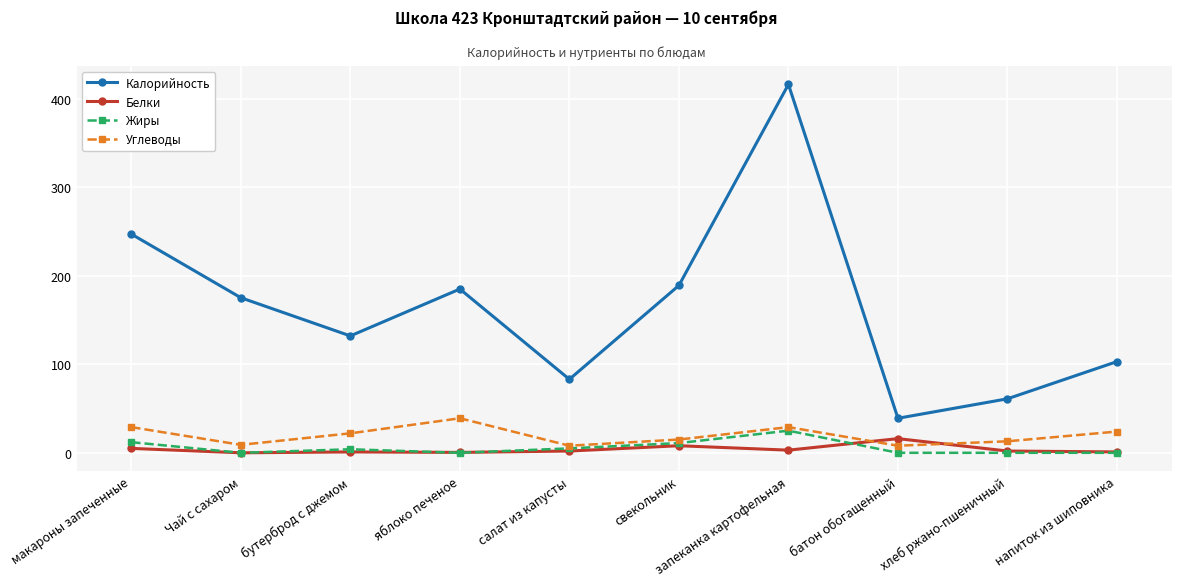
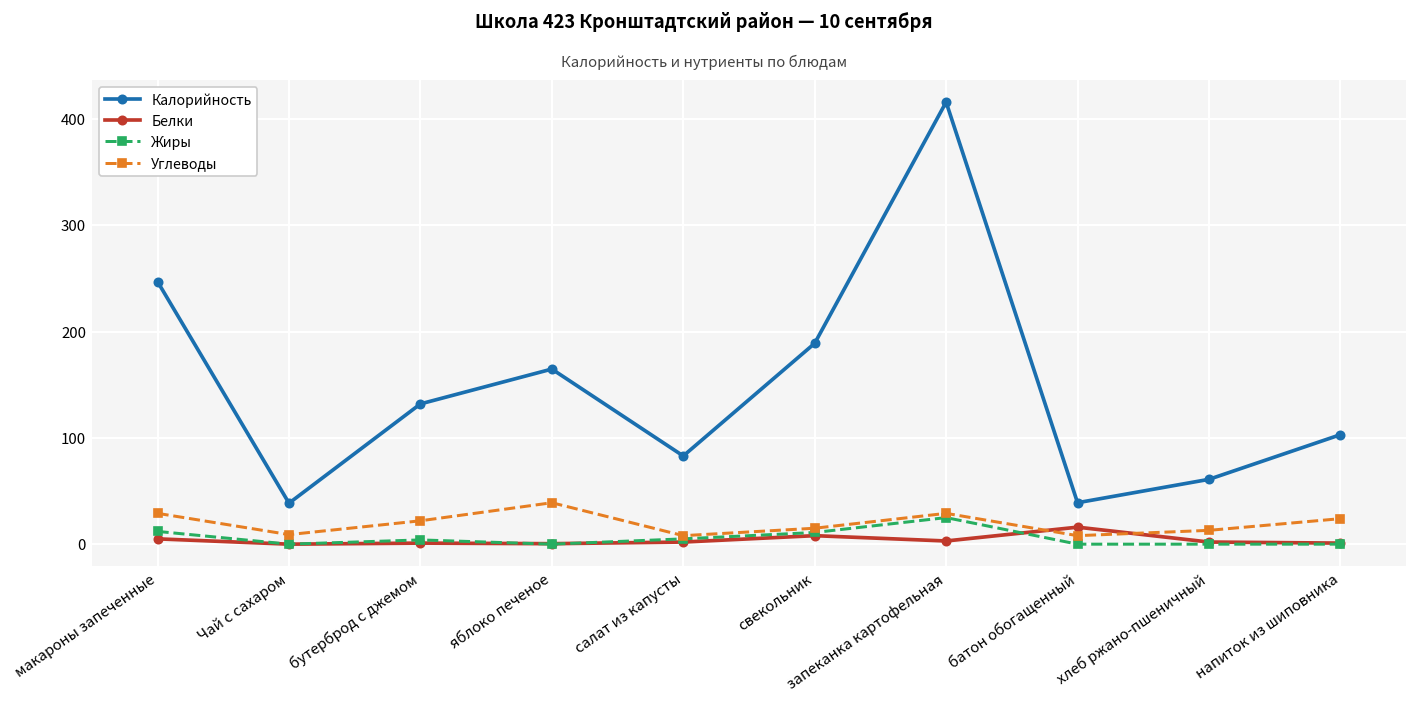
Калорийность, Чай с сахаром: 180 -> 40
Калорийность, яблоко печеное: 180 -> 160
